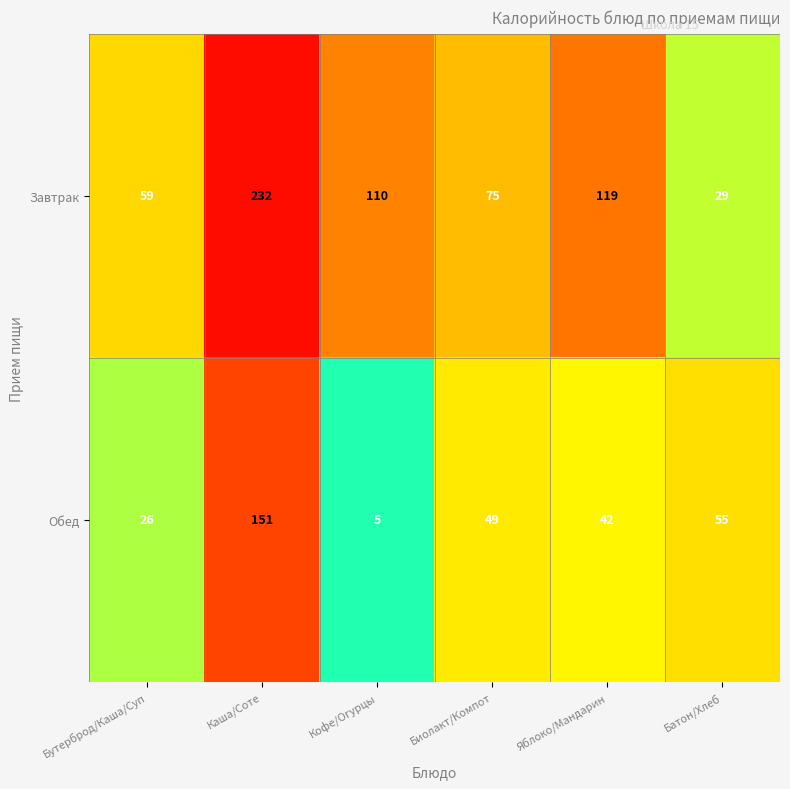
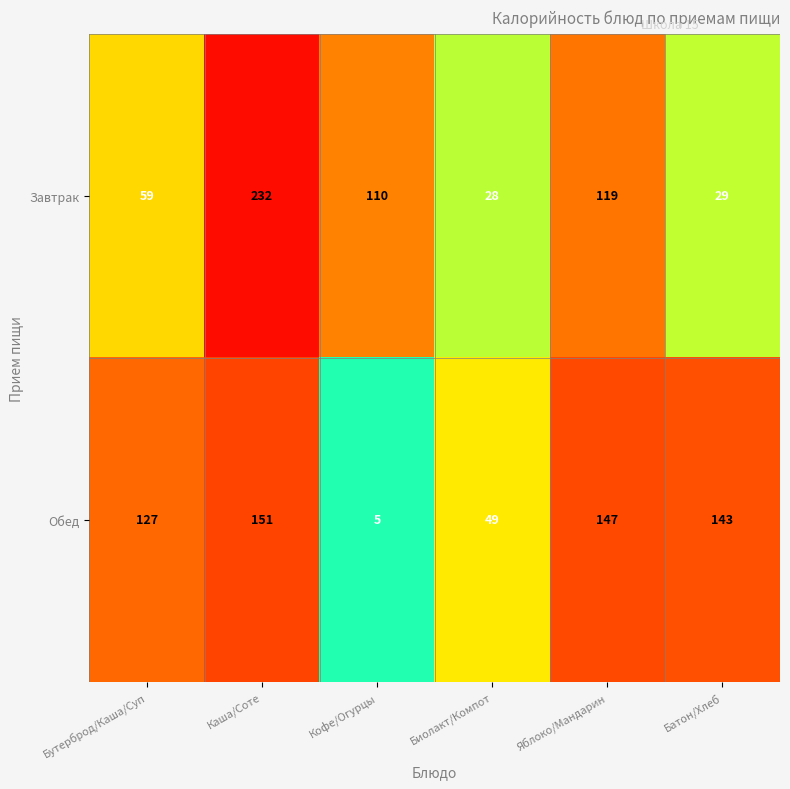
Завтрак, Биолакт/Компот: 75 -> 28
Обед, Бутерброд/Каша/Суп: 26 -> 127
Обед, Яблоко/Мандарин: 42 -> 147
Обед, Батон/Хлеб: 55 -> 143
